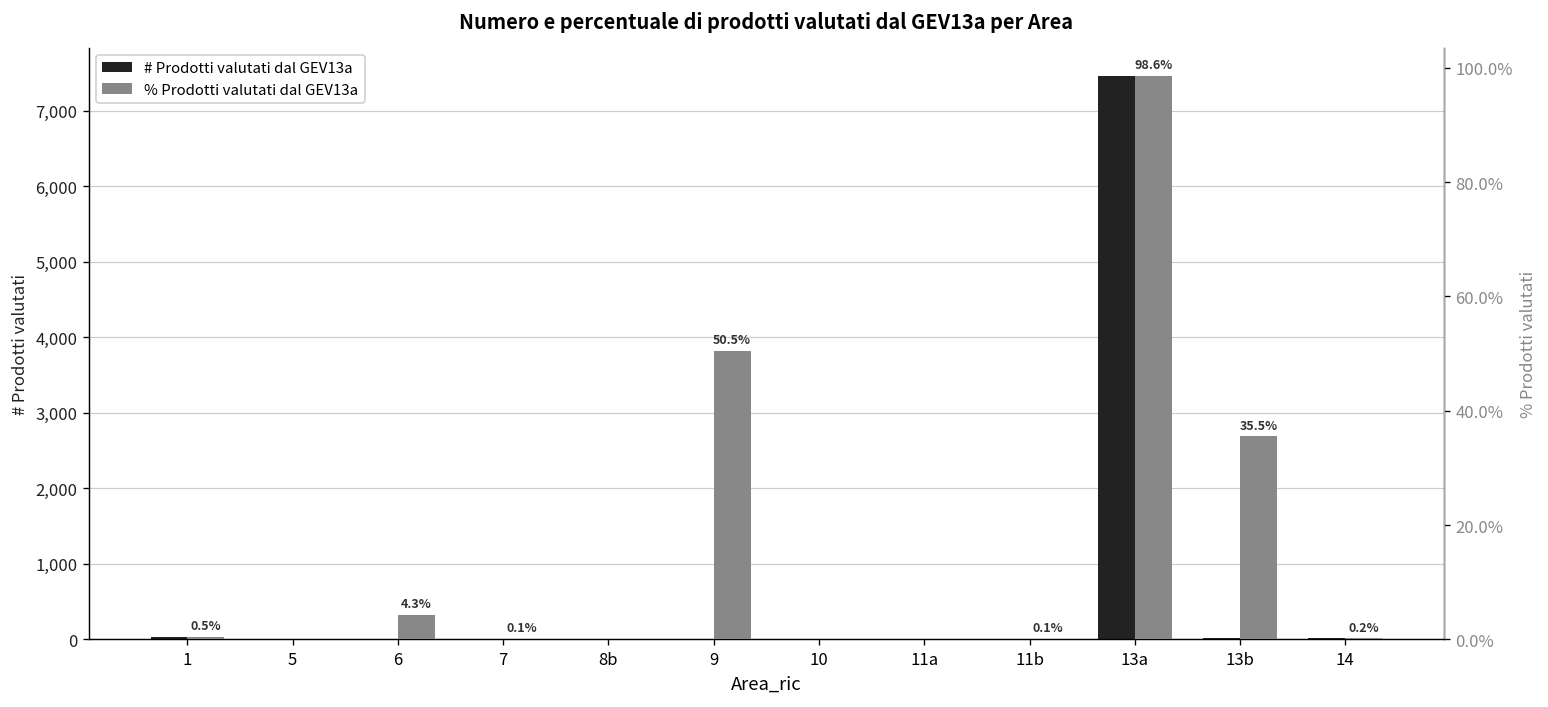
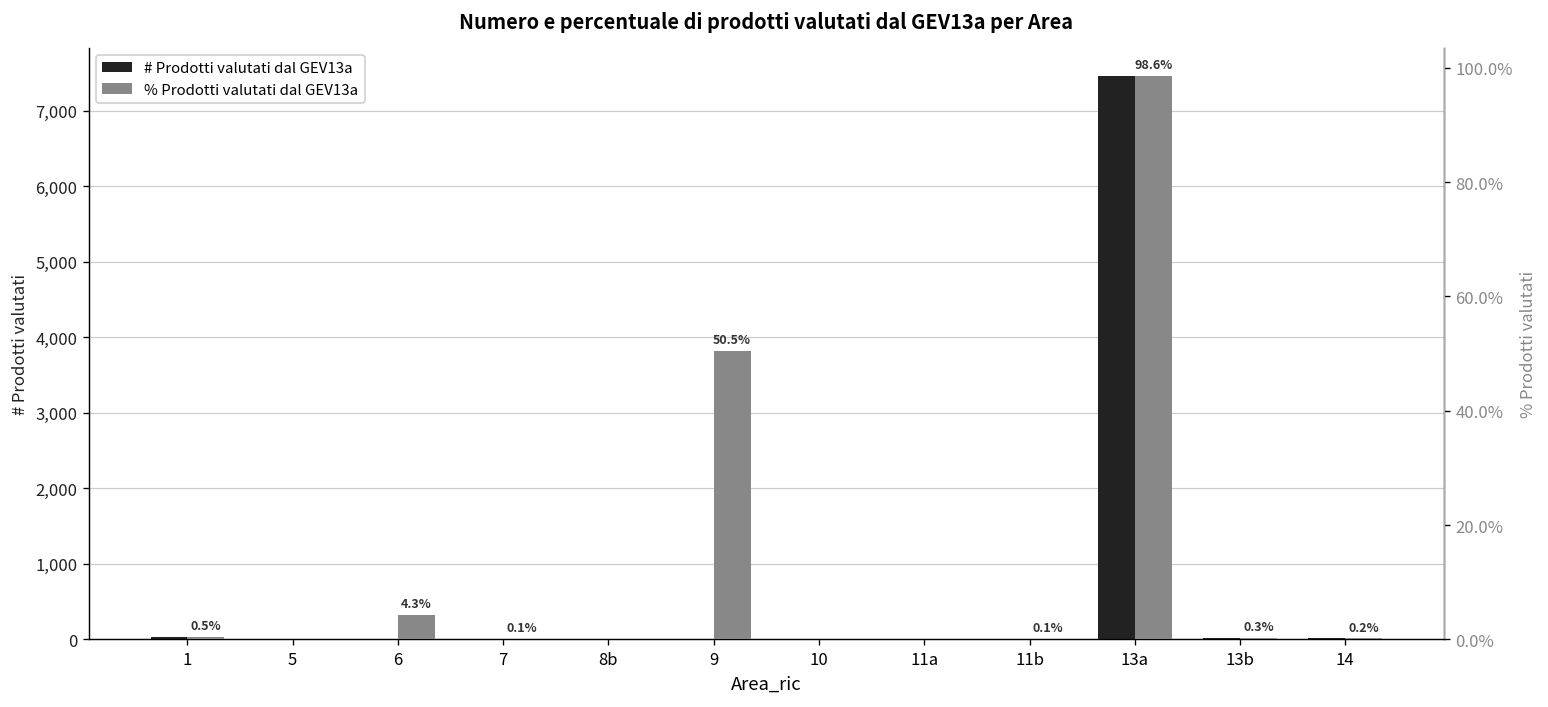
% Prodotti valutati dal GEV13a, 13b: 35.5% -> 0.3%
